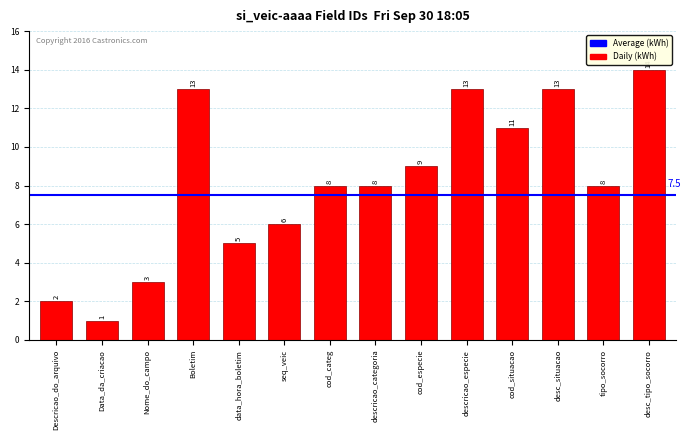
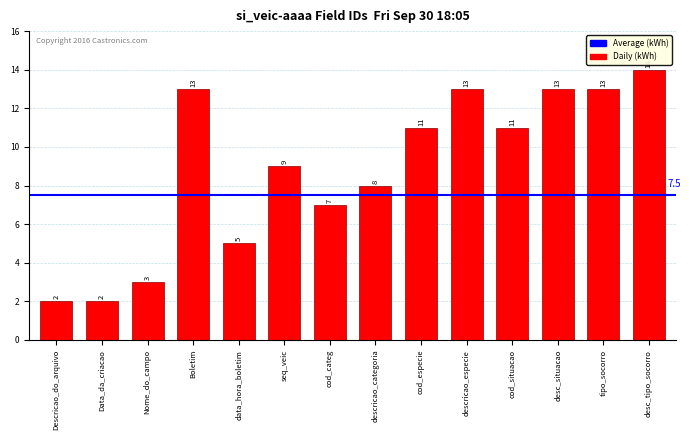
Data_da_criacao: 1 -> 2
seq_veic: 6 -> 9
cod_categ: 8 -> 7
cod_especie: 9 -> 11
tipo_socorro: 8 -> 13
